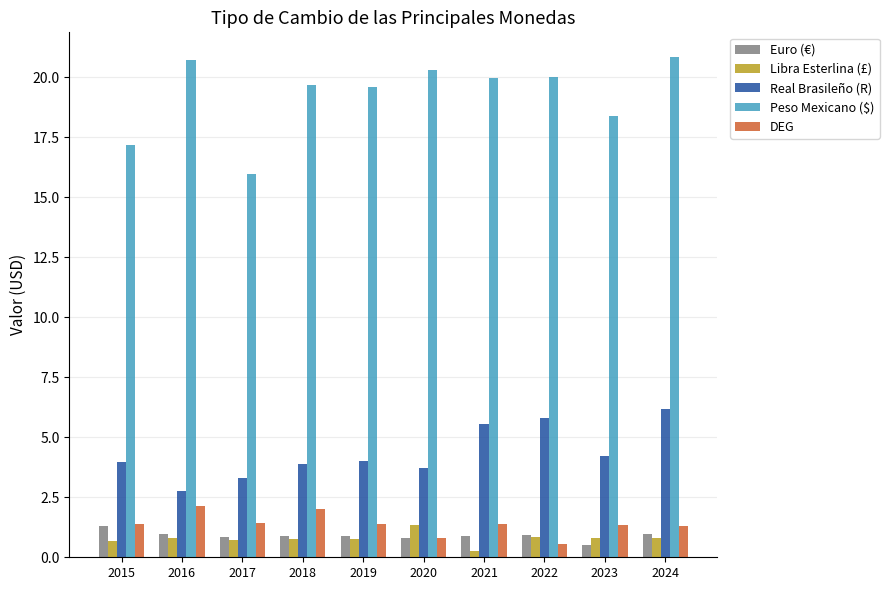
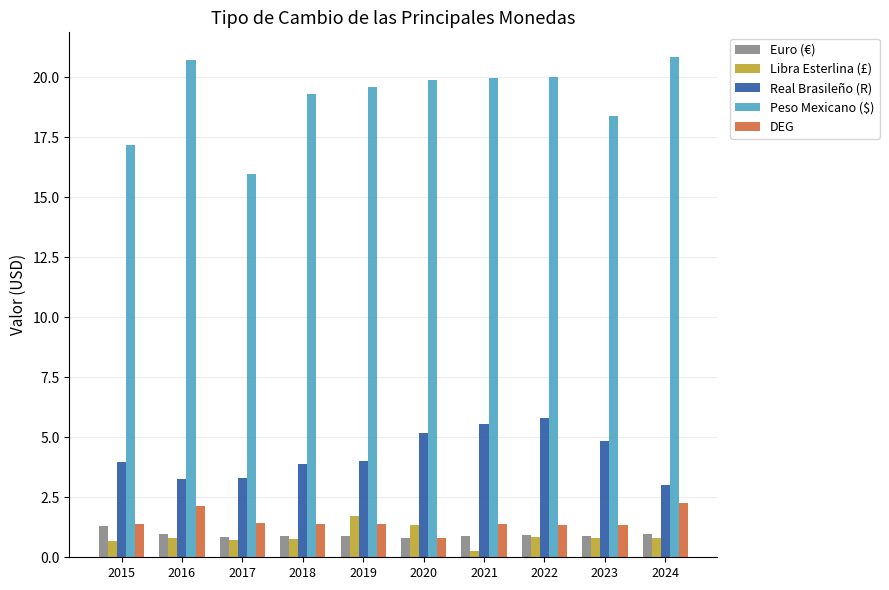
Real Brasileño (R), 2016: 2.8 -> 3.3
Peso Mexicano ($), 2018: 19.7 -> 19.3
DEG, 2018: 2.0 -> 1.4
Libra Esterlina (£), 2019: 0.8 -> 1.7
Real Brasileño (R), 2020: 3.7 -> 5.2
Peso Mexicano ($), 2020: 20.3 -> 19.9
DEG, 2022: 0.6 -> 1.3
Euro (€), 2023: 0.5 -> 0.9
Real Brasileño (R), 2023: 4.2 -> 4.9
Real Brasileño (R), 2024: 6.2 -> 3.0
DEG, 2024: 1.3 -> 2.3
